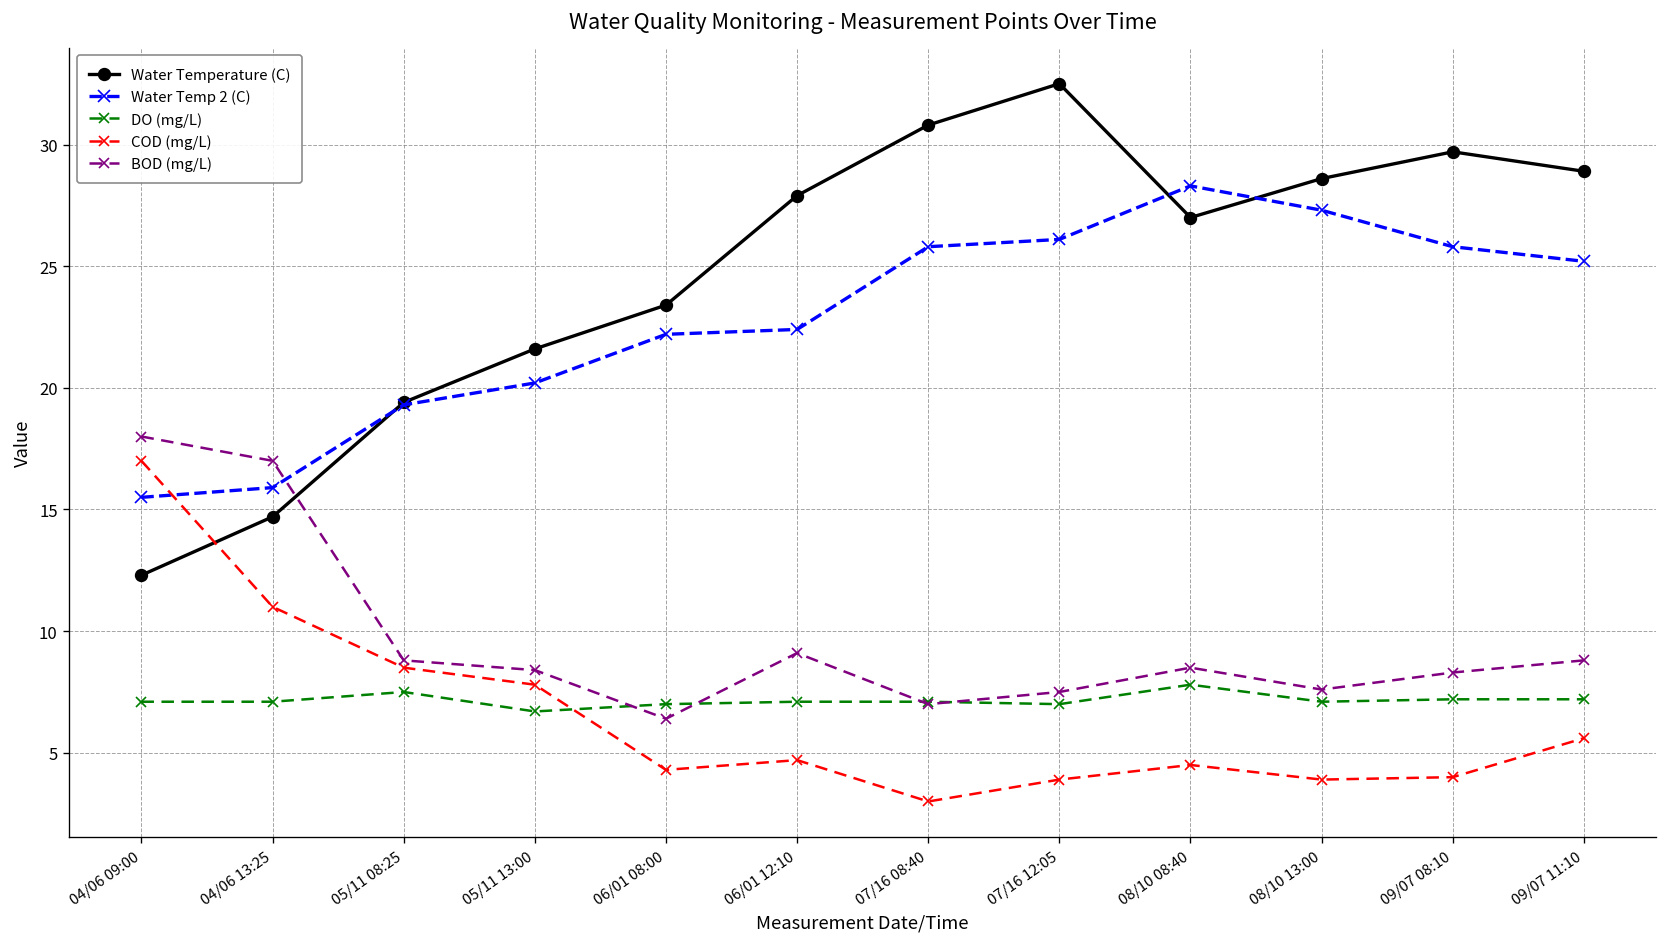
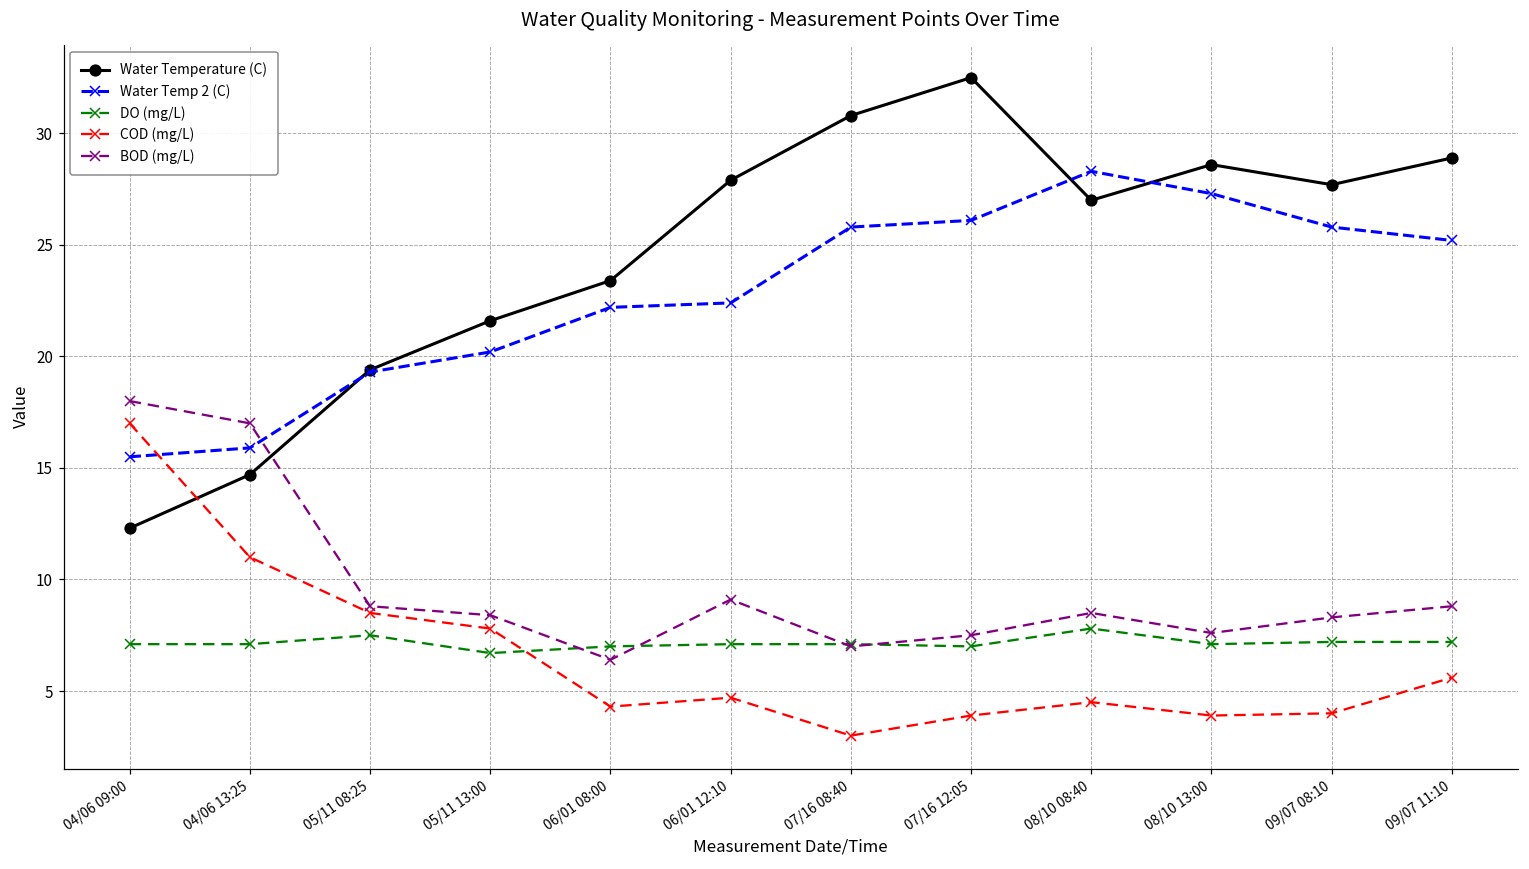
Water Temperature (C), 09/07 08:10: 29.7 -> 27.7
